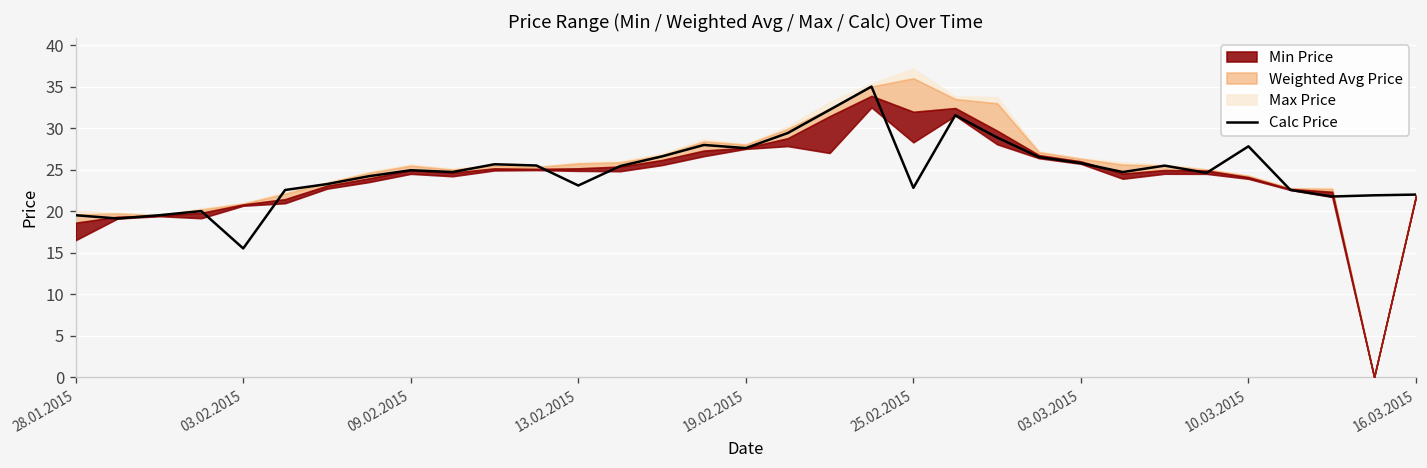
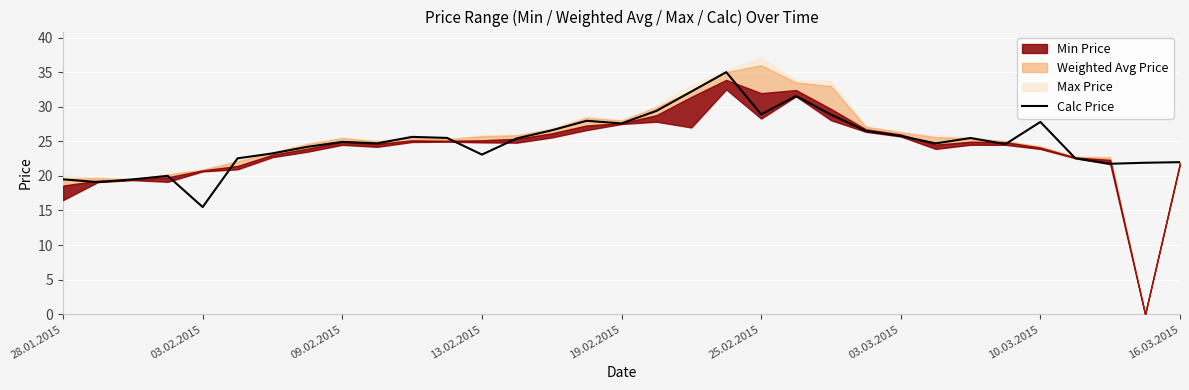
Calc Price, 25.02.2015: 23 -> 29
